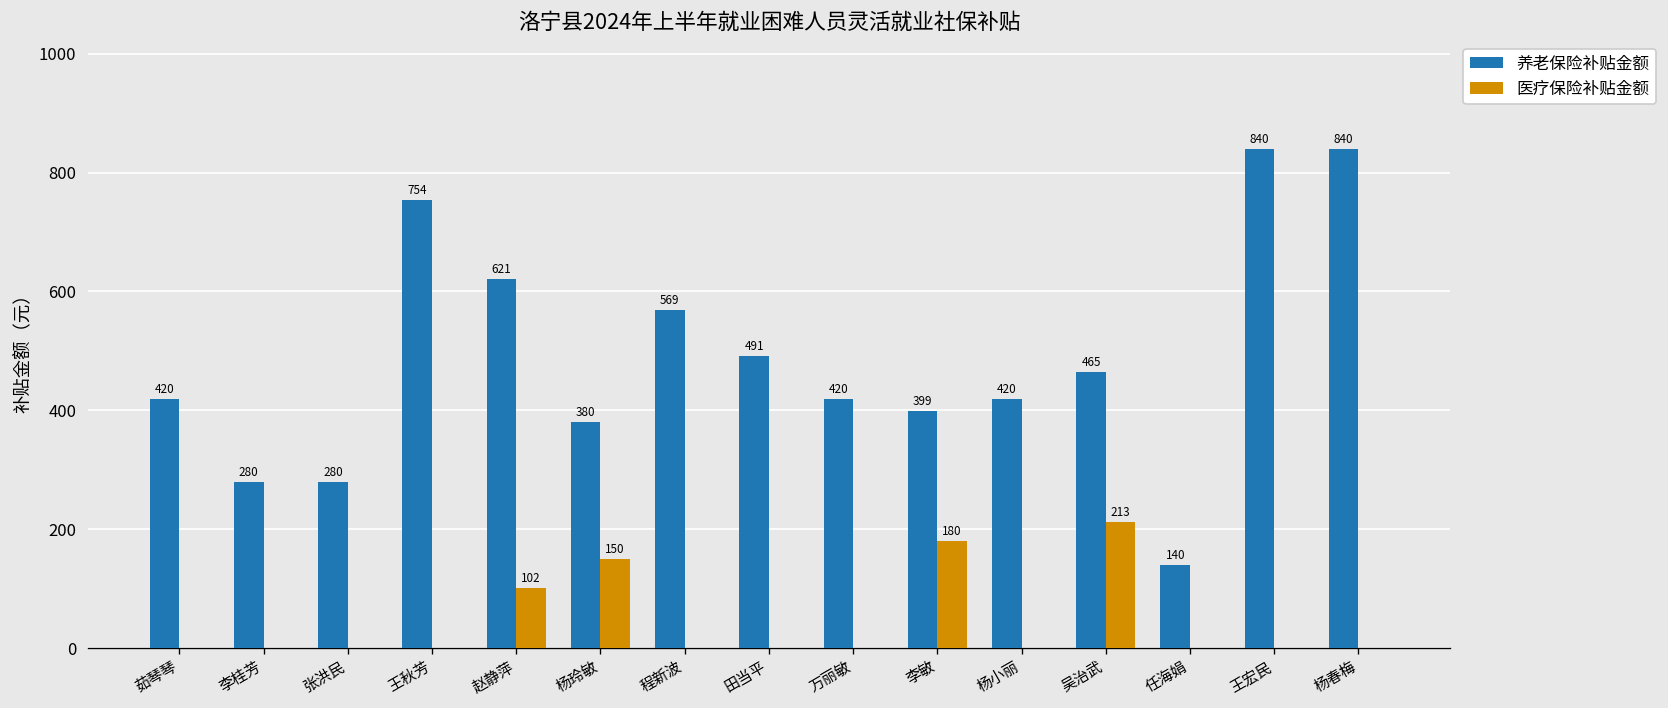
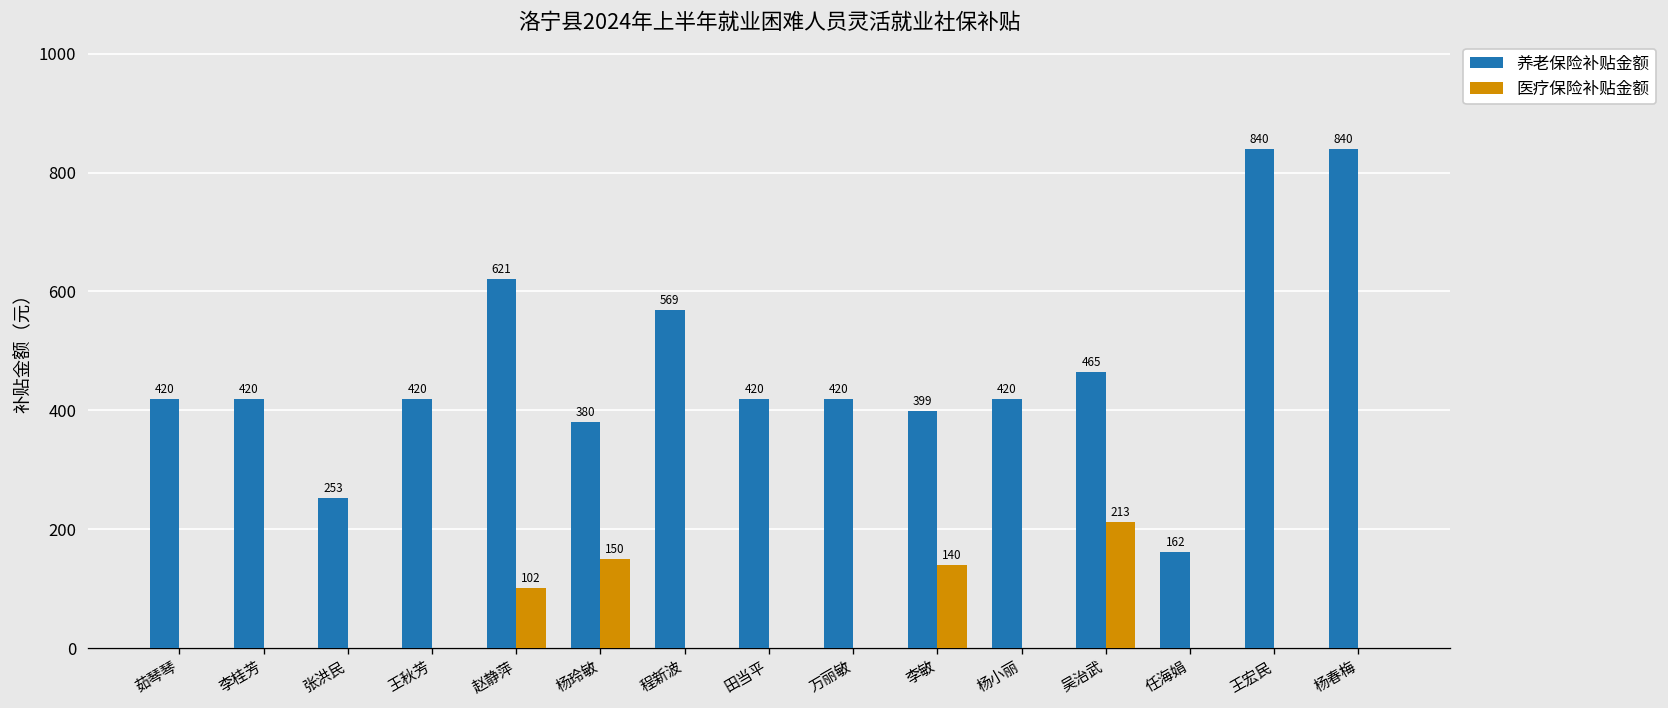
养老保险补贴金额, 李桂芳: 280 -> 420
养老保险补贴金额, 张洪民: 280 -> 253
养老保险补贴金额, 王秋芳: 754 -> 420
养老保险补贴金额, 田当平: 491 -> 420
医疗保险补贴金额, 李敏: 180 -> 140
养老保险补贴金额, 任海娟: 140 -> 162
